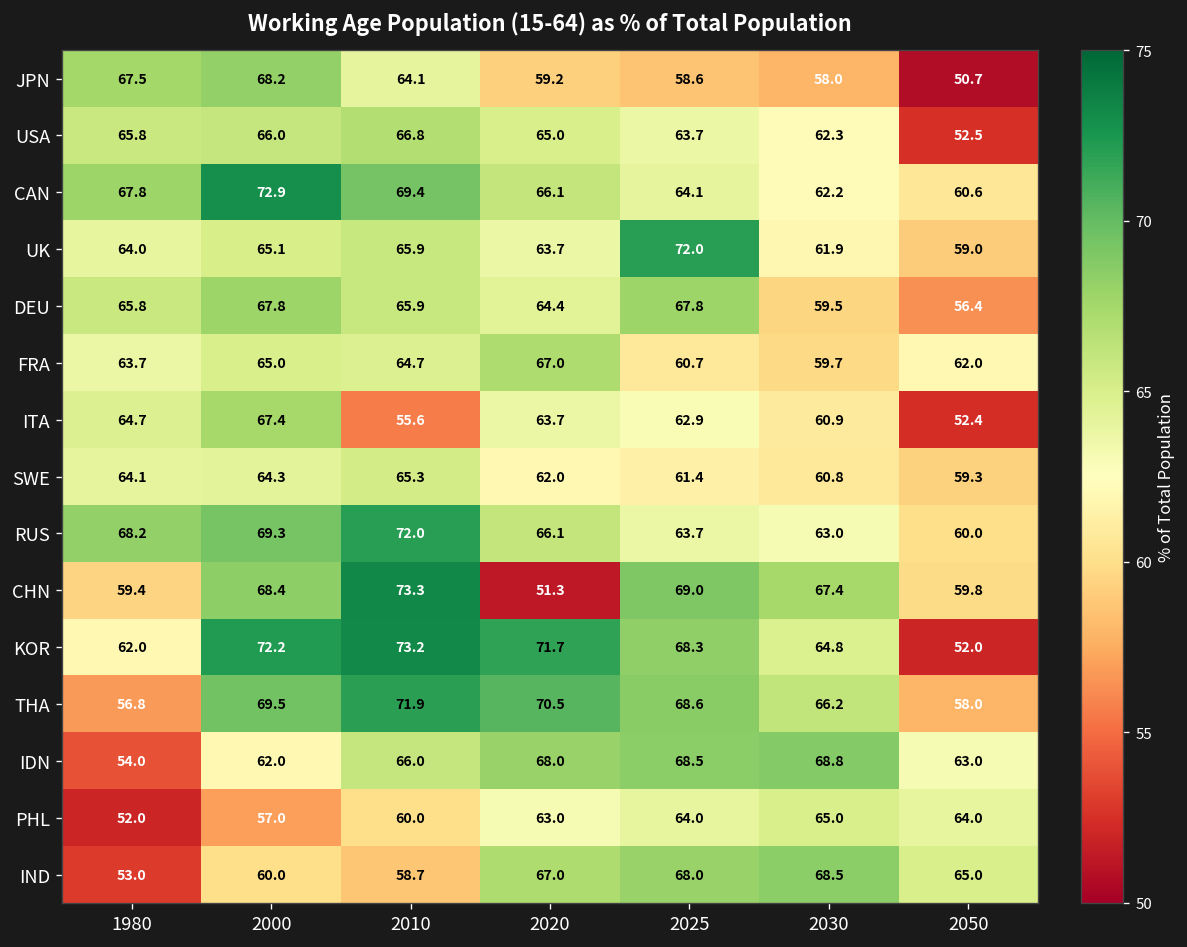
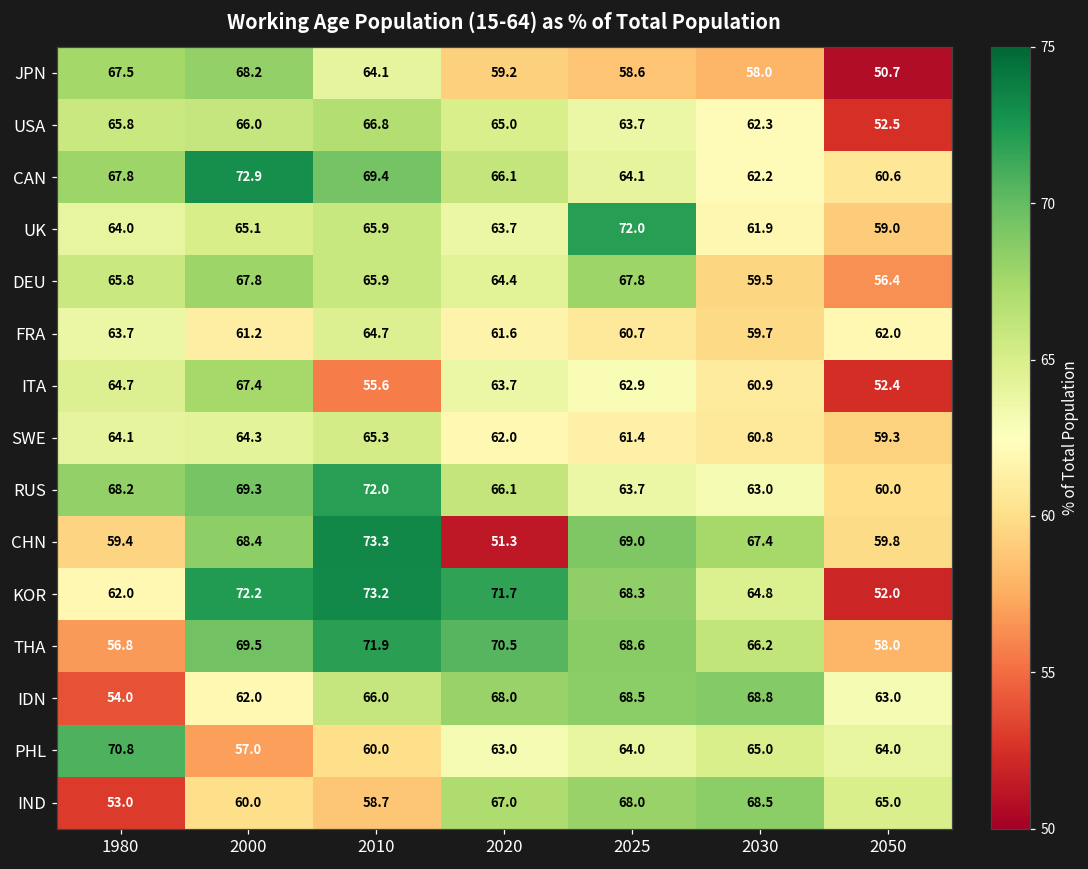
FRA, 2000: 65.0 -> 61.2
FRA, 2020: 67.0 -> 61.6
PHL, 1980: 52.0 -> 70.8
